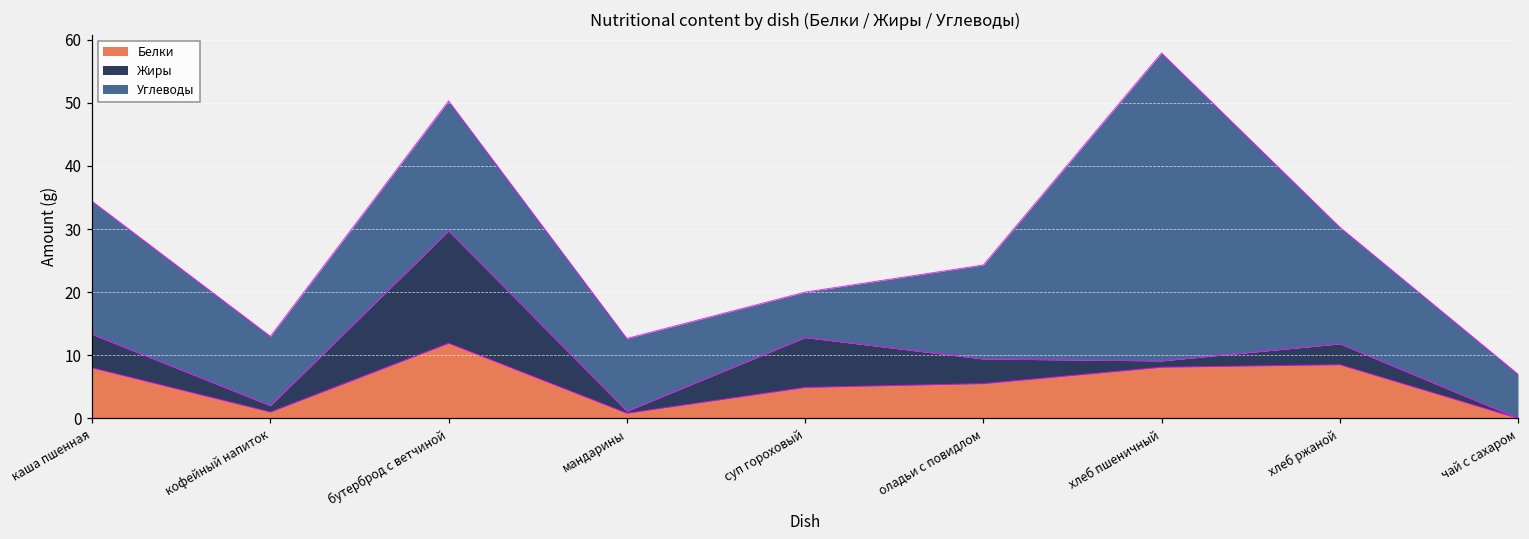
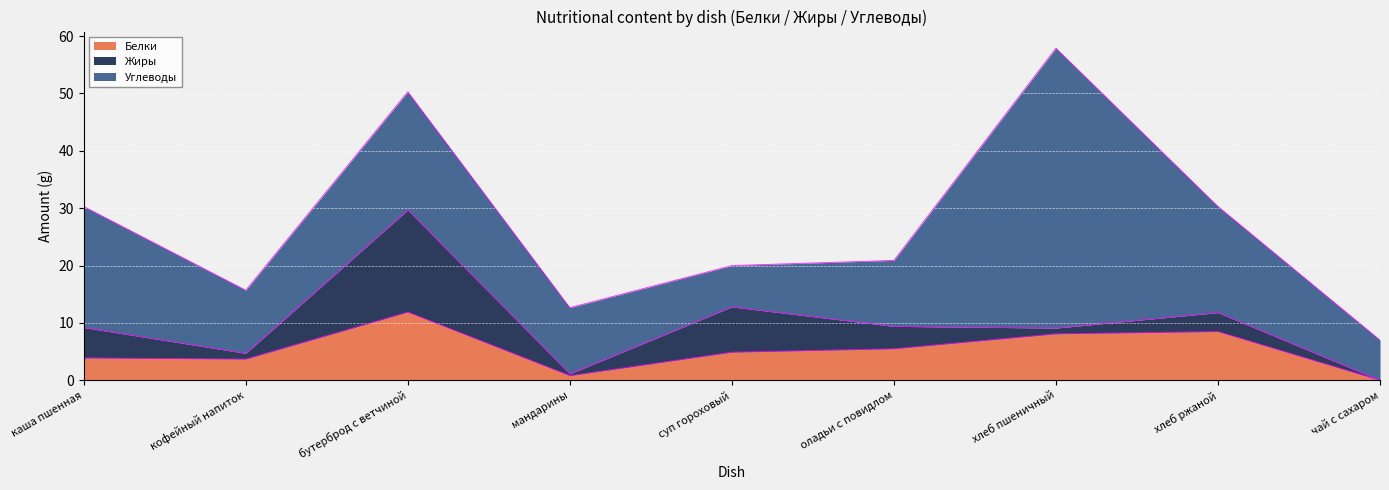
Белки, каша пшенная: 8 -> 4
Белки, кофейный напиток: 1 -> 4
Углеводы, оладьи с повидлом: 15 -> 11
